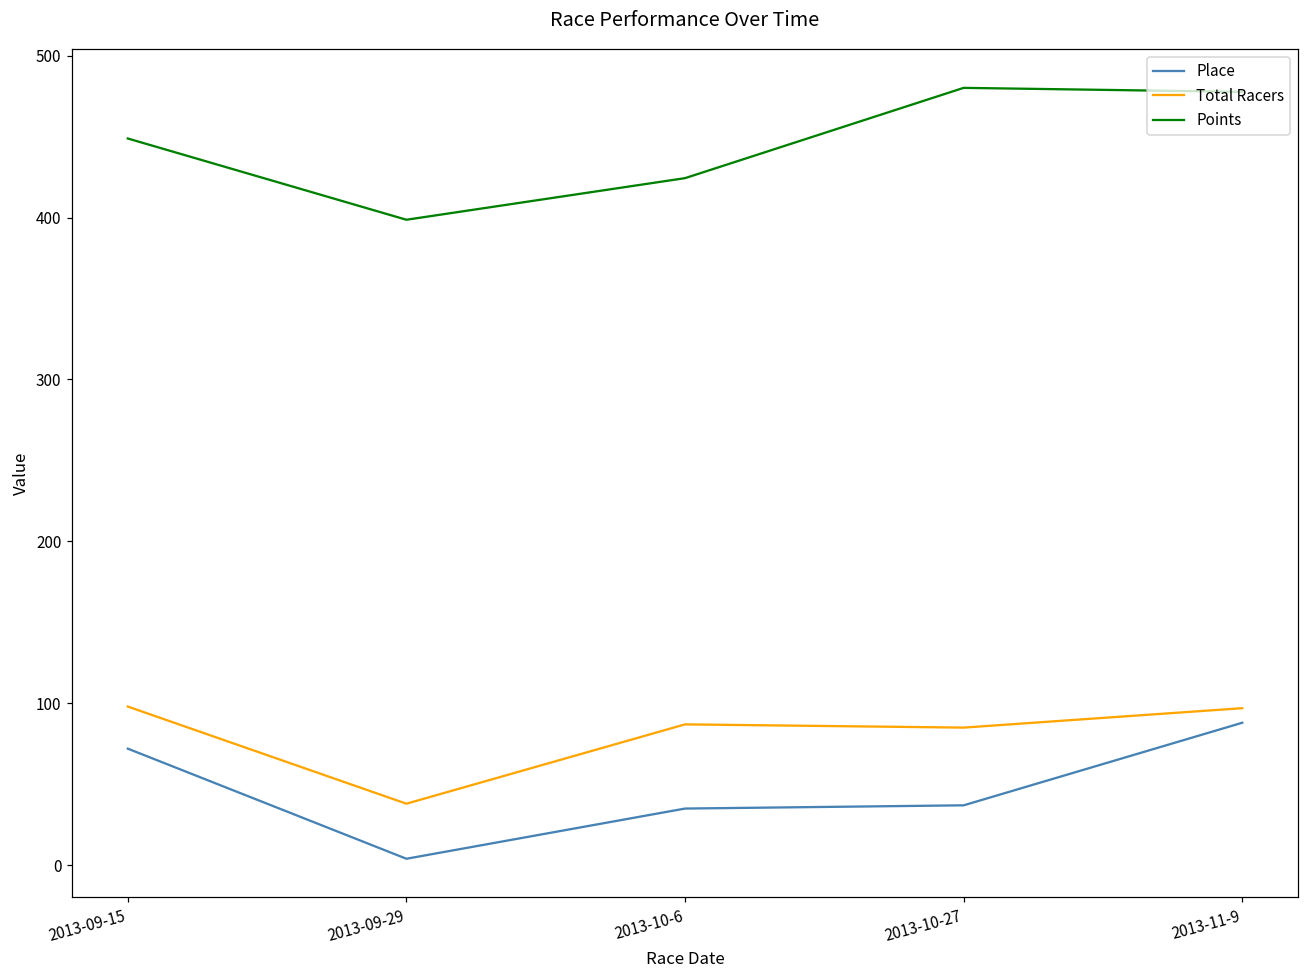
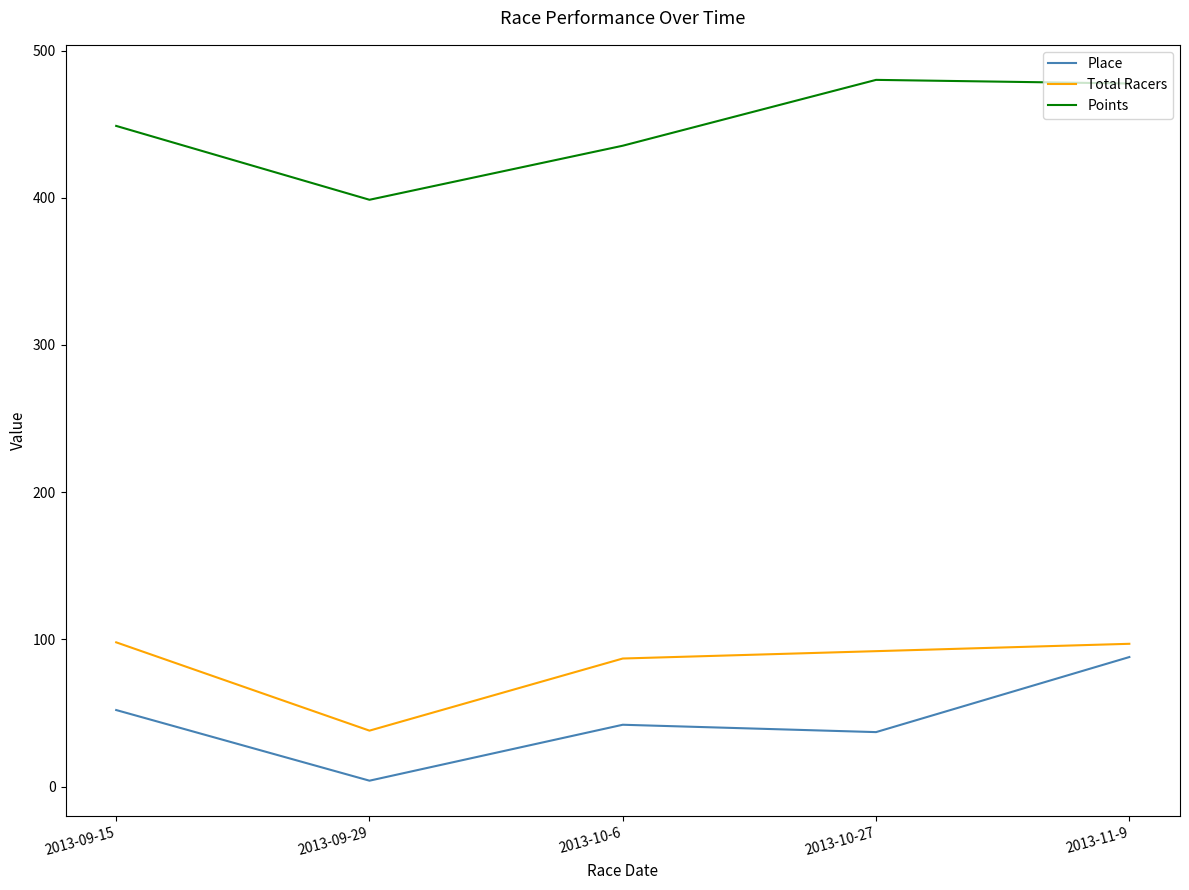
Place, 2013-09-15: 72 -> 52
Place, 2013-10-6: 35 -> 42
Points, 2013-10-6: 424 -> 435
Total Racers, 2013-10-27: 85 -> 92
